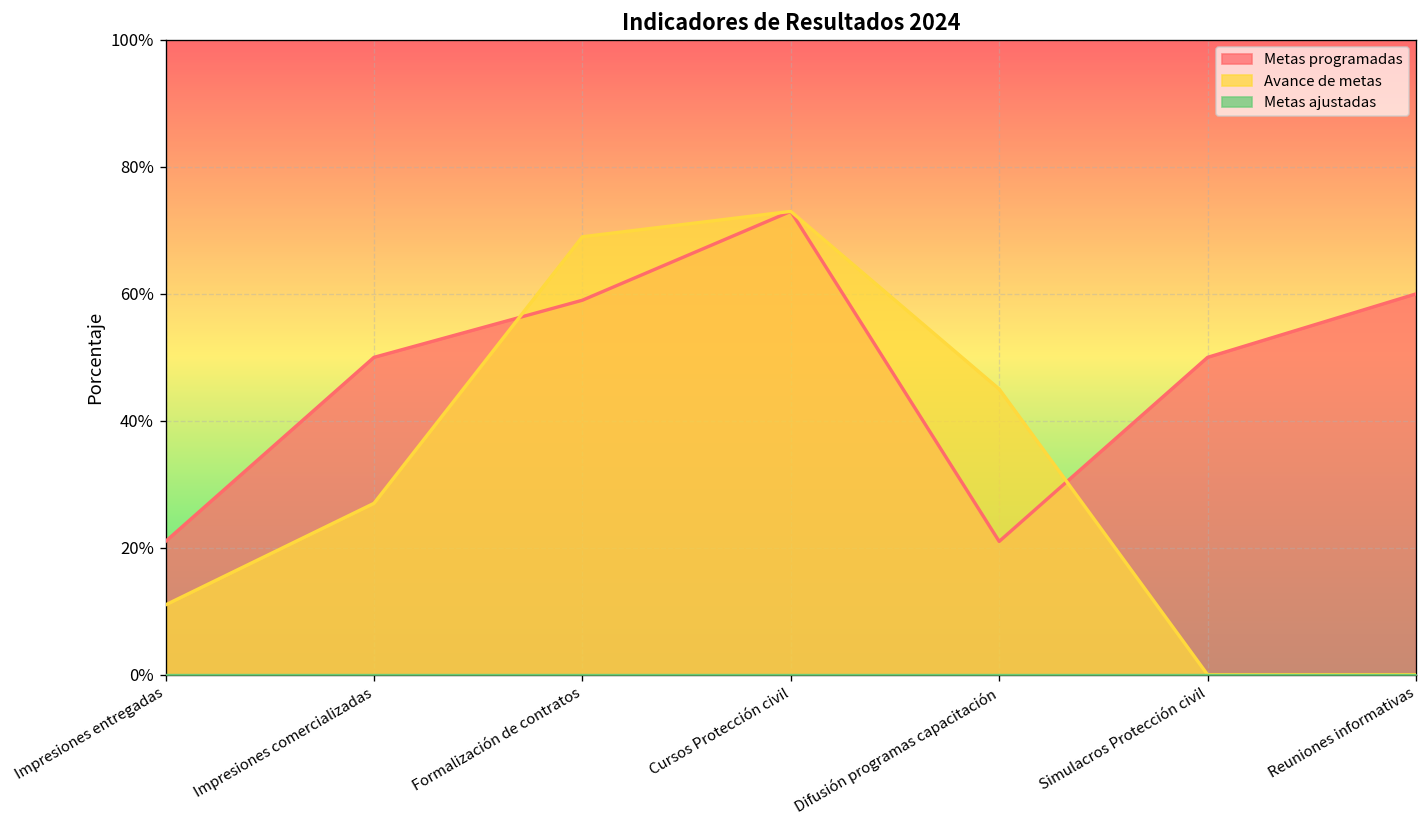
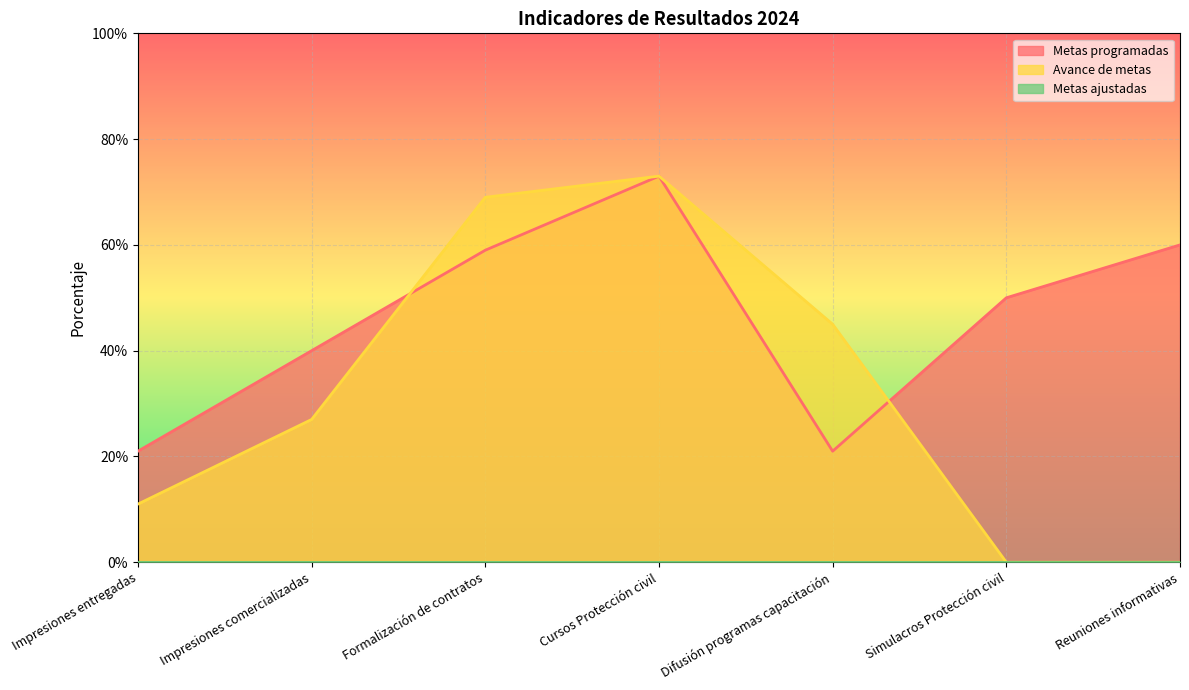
Metas programadas, Impresiones comercializadas: 50% -> 40%
